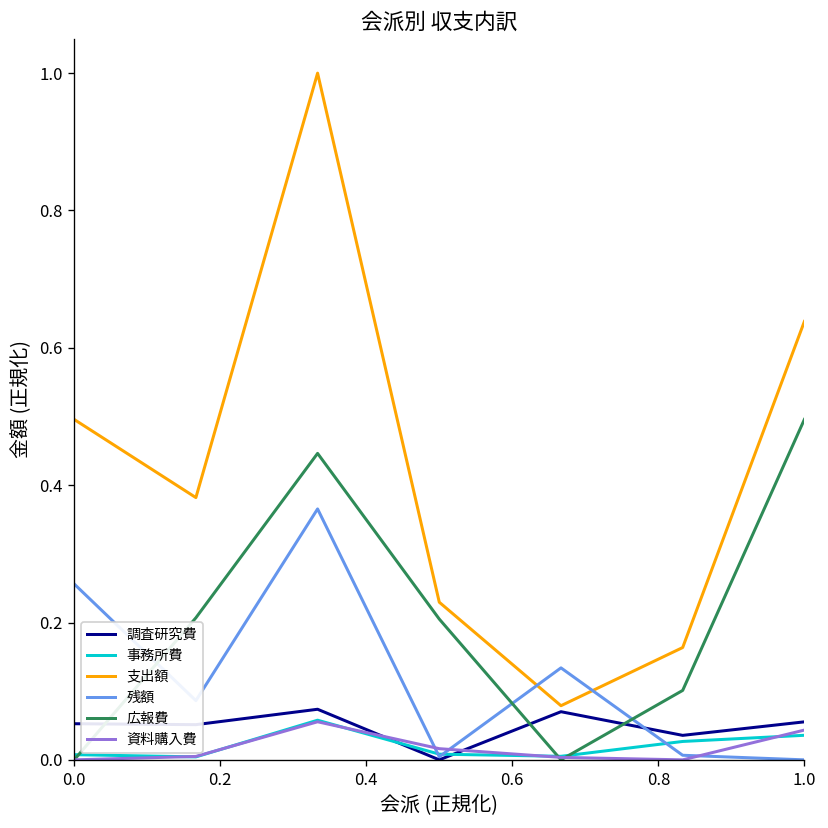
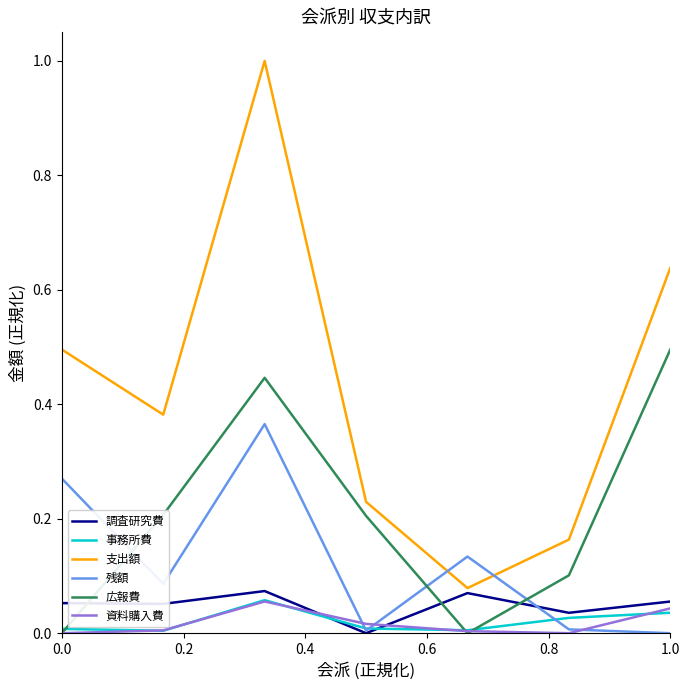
残額, 0.0: 0.26 -> 0.27
